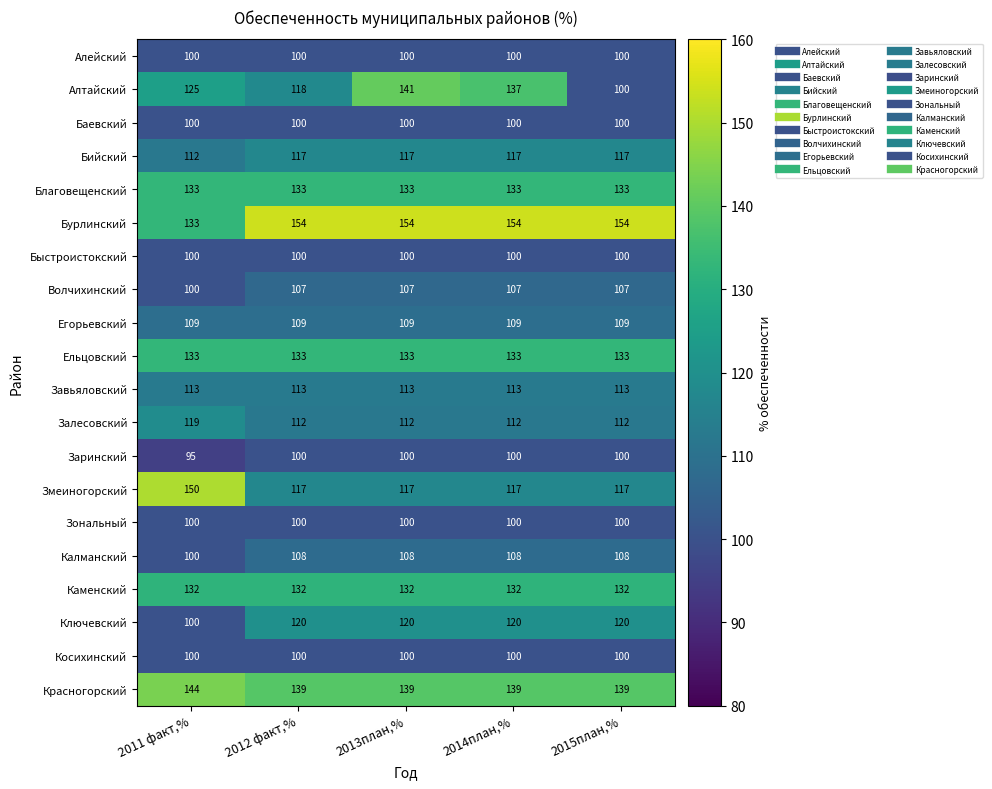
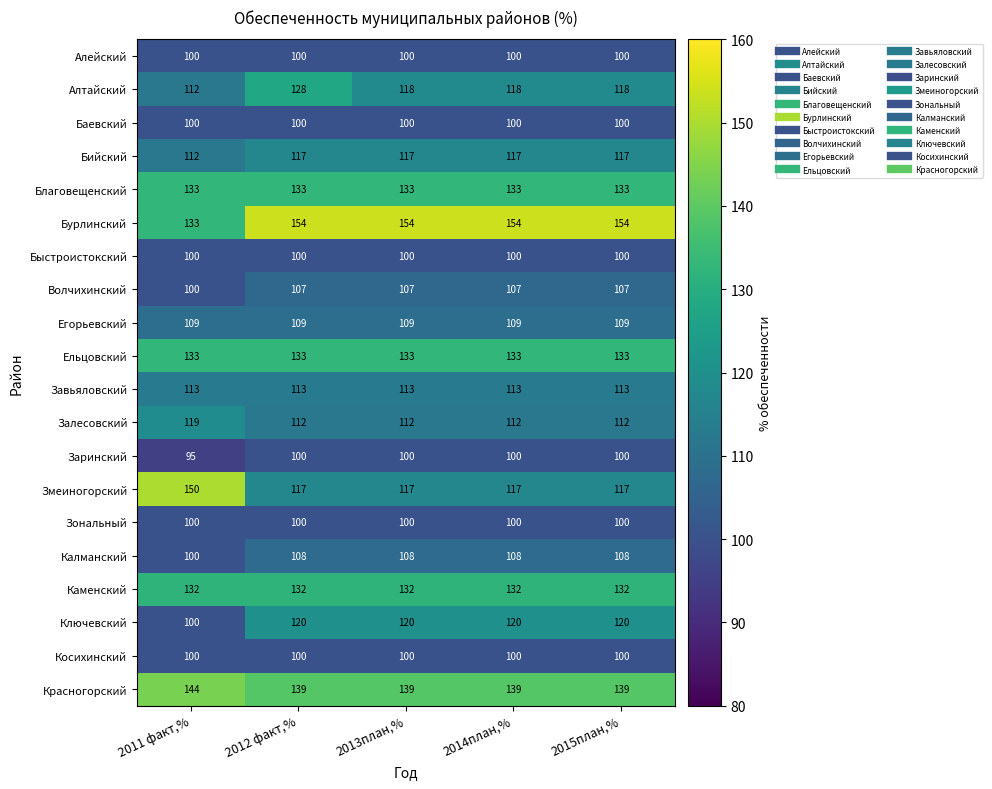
Алтайский, 2011 факт,%: 125 -> 112
Алтайский, 2012 факт,%: 118 -> 128
Алтайский, 2013план,%: 141 -> 118
Алтайский, 2014план,%: 137 -> 118
Алтайский, 2015план,%: 100 -> 118
